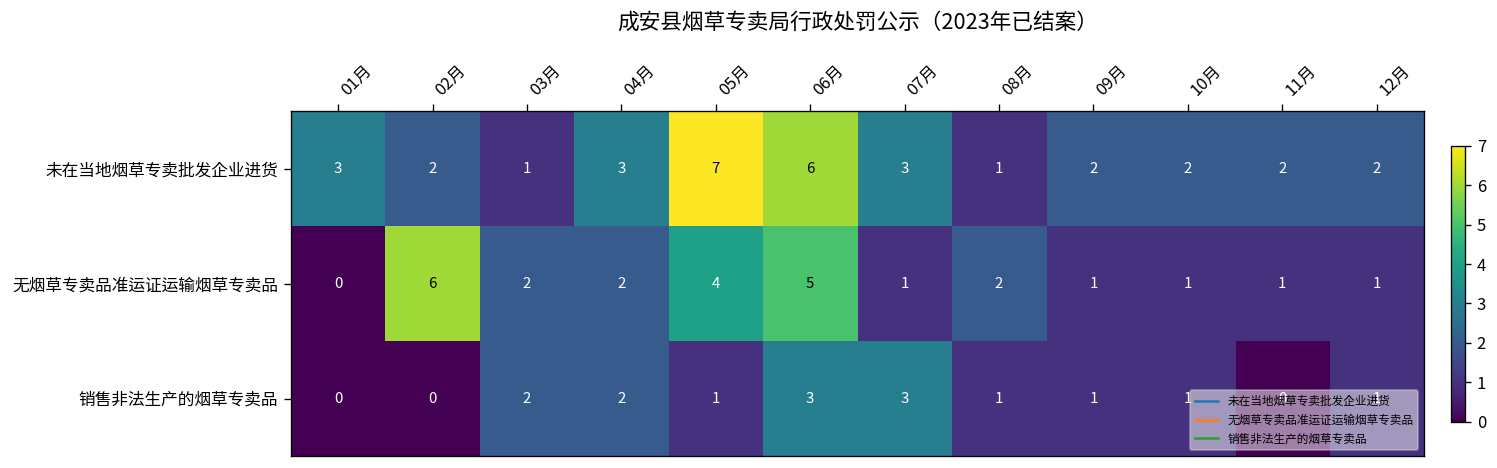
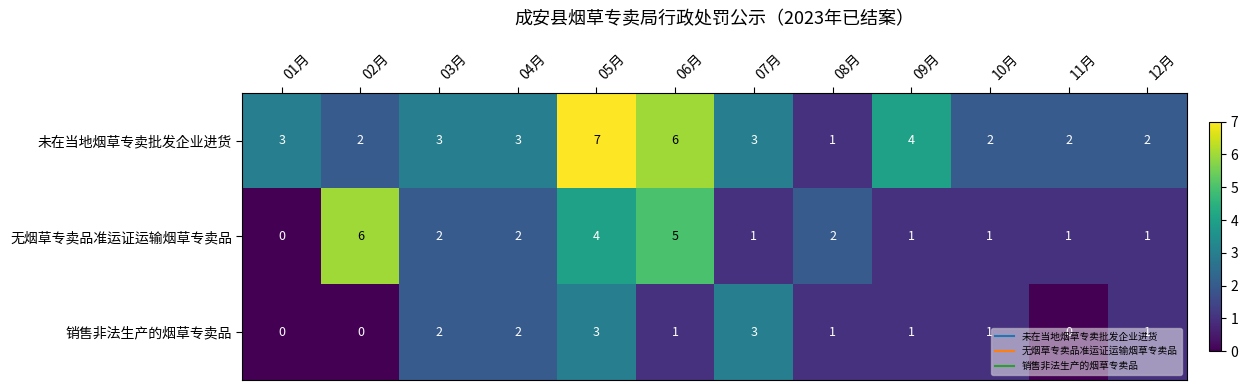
未在当地烟草专卖批发企业进货, 03月: 1 -> 3
未在当地烟草专卖批发企业进货, 09月: 2 -> 4
销售非法生产的烟草专卖品, 05月: 1 -> 3
销售非法生产的烟草专卖品, 06月: 3 -> 1
